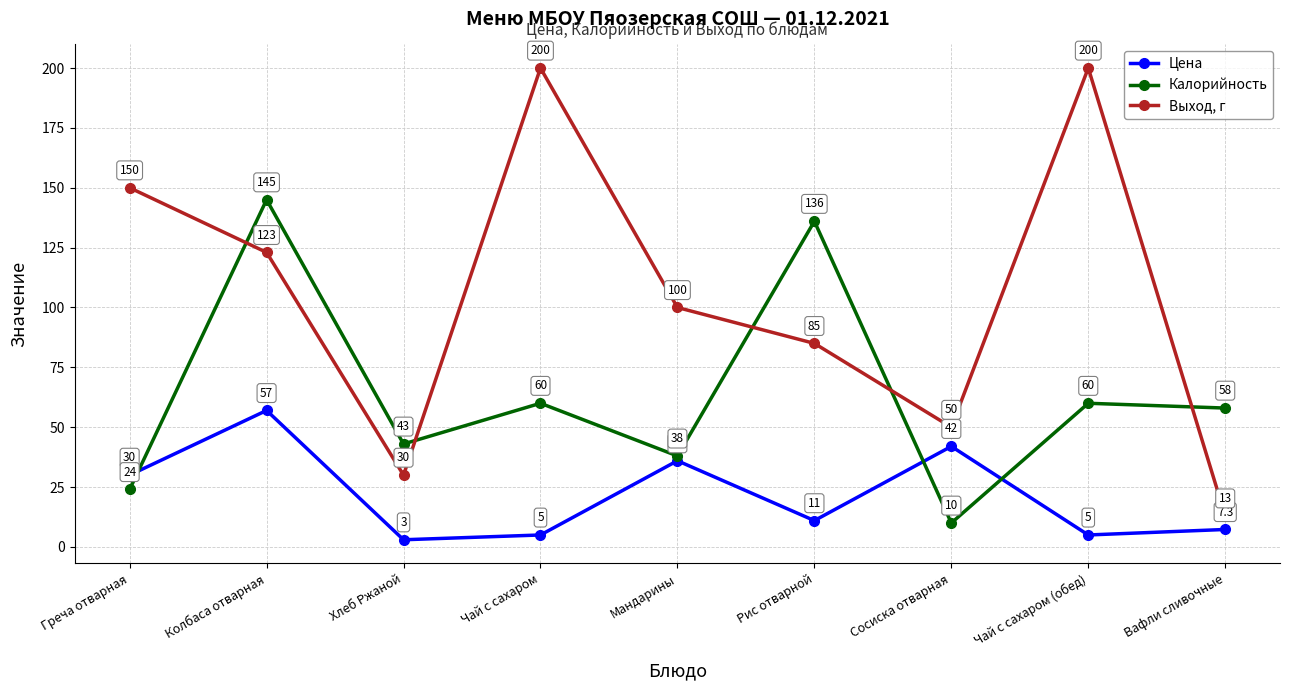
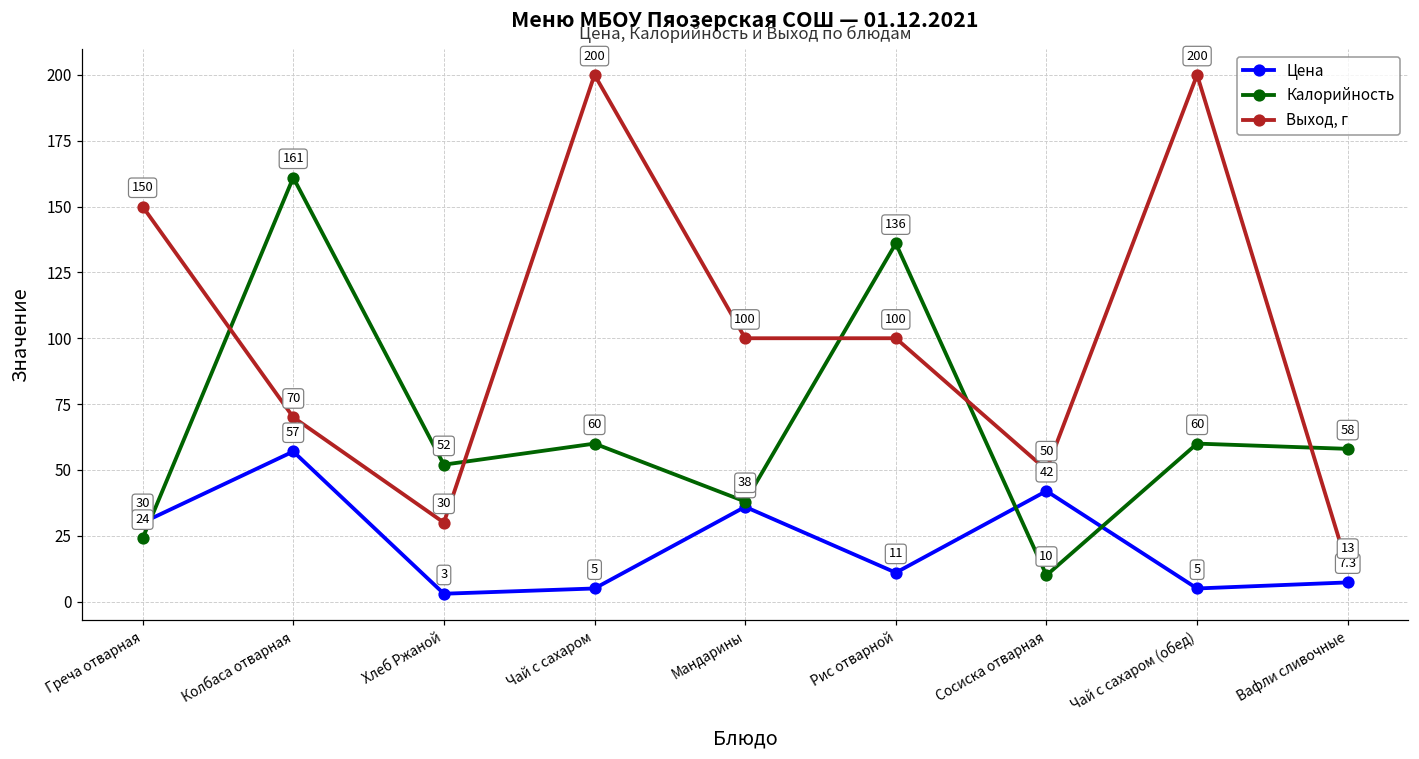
Калорийность, Колбаса отварная: 145 -> 161
Выход, г, Колбаса отварная: 123 -> 70
Калорийность, Хлеб Ржаной: 43 -> 52
Выход, г, Рис отварной: 85 -> 100
